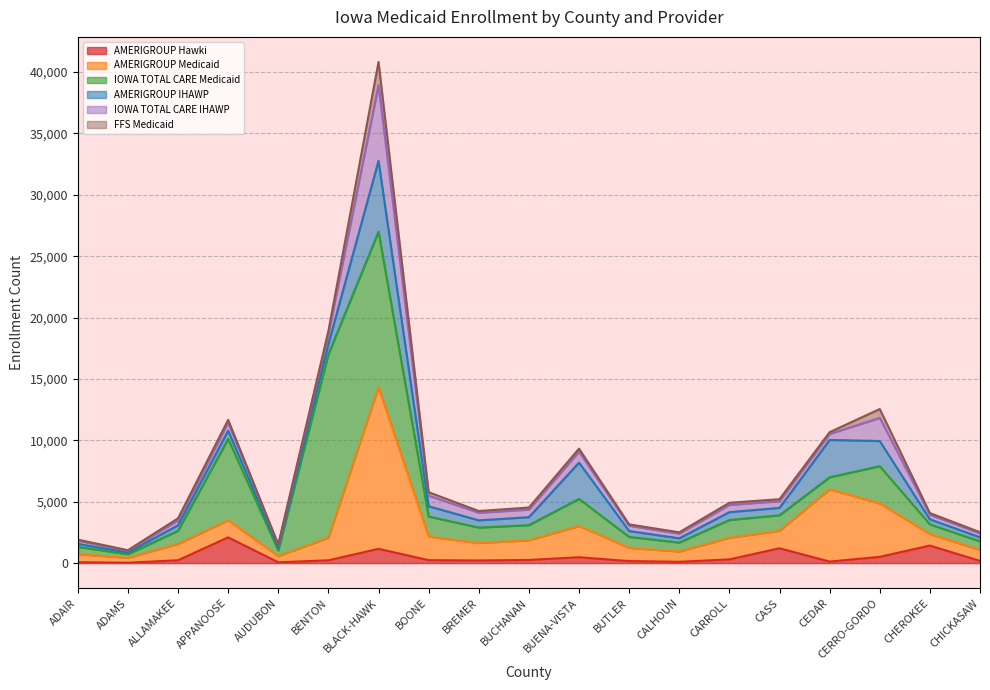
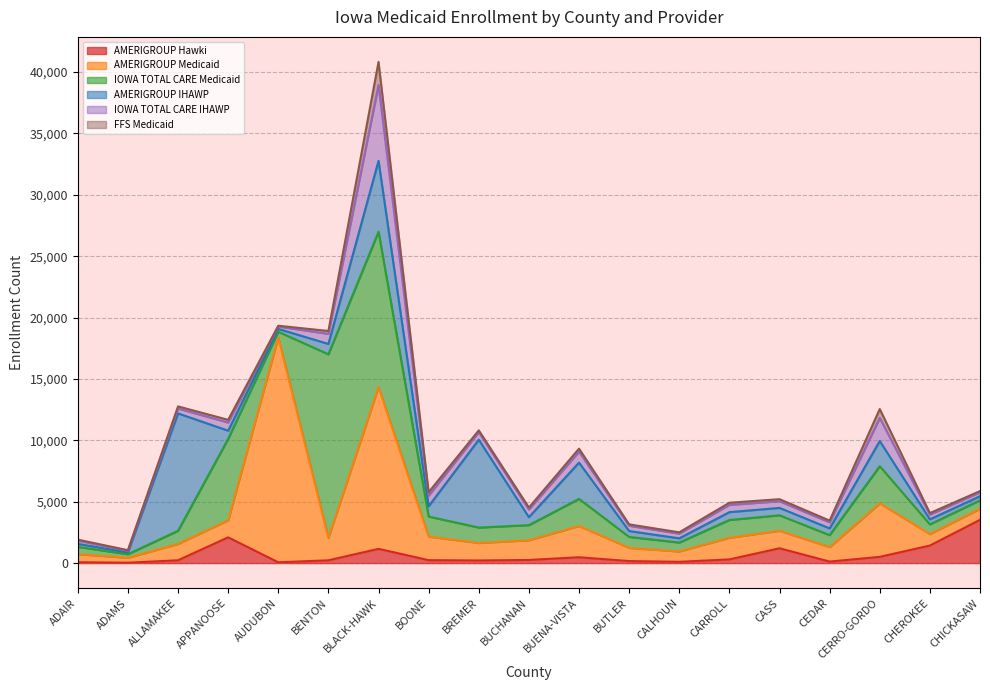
AMERIGROUP IHAWP, ALLAMAKEE: 400 -> 9,600
AMERIGROUP Medicaid, AUDUBON: 500 -> 18,300
AMERIGROUP IHAWP, BREMER: 600 -> 7,200
AMERIGROUP Medicaid, CEDAR: 5,900 -> 1,200
AMERIGROUP IHAWP, CEDAR: 3,000 -> 600
AMERIGROUP Hawki, CHICKASAW: 200 -> 3,500
